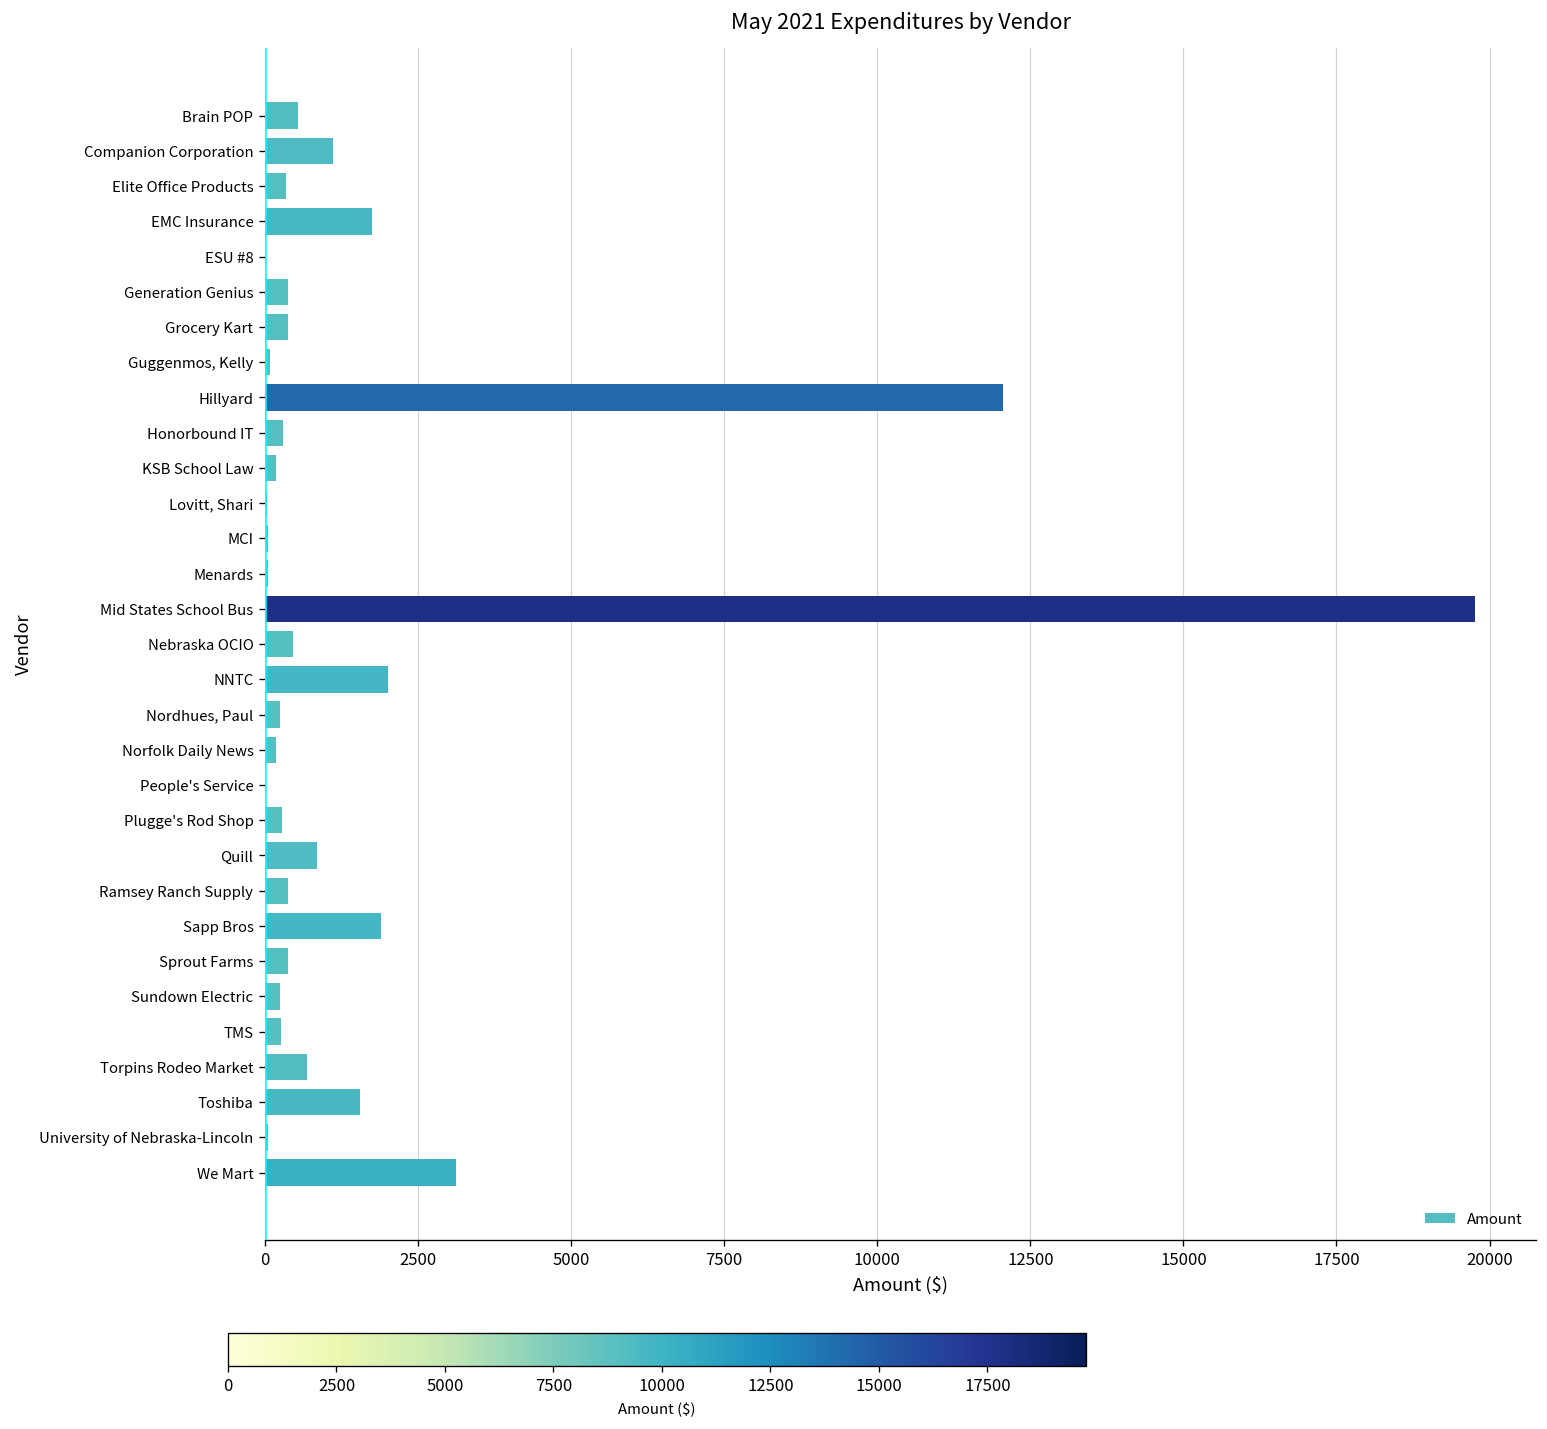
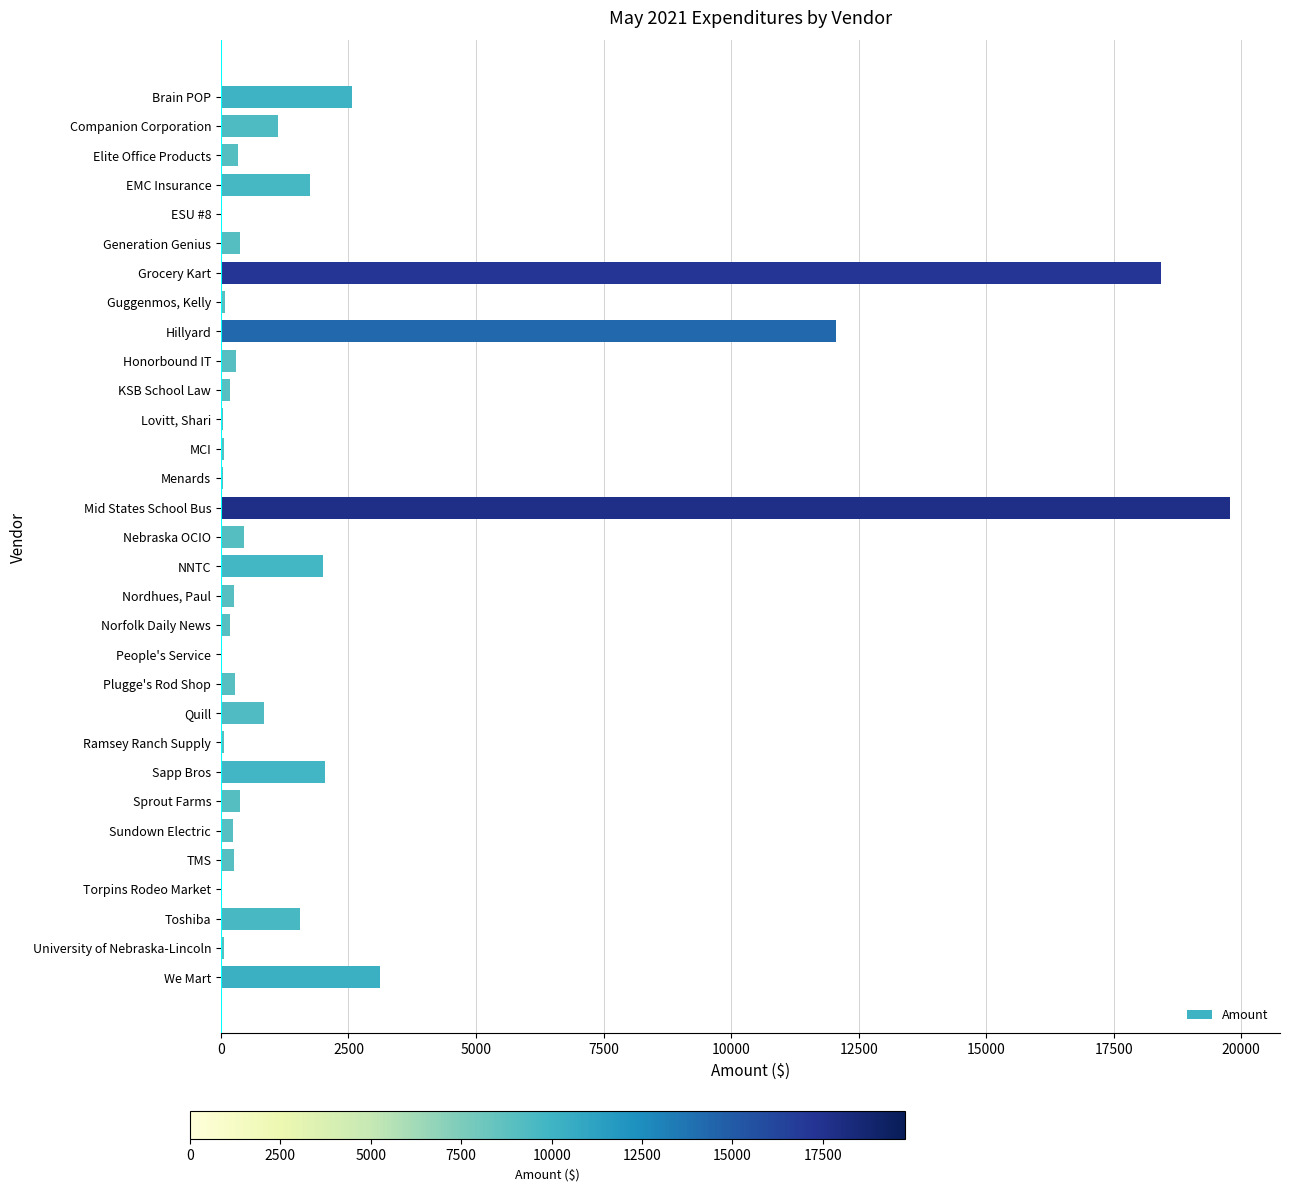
Brain POP: 500 -> 2600
Grocery Kart: 400 -> 18400
Ramsey Ranch Supply: 400 -> 100
Sapp Bros: 1900 -> 2000
Torpins Rodeo Market: 700 -> 0
